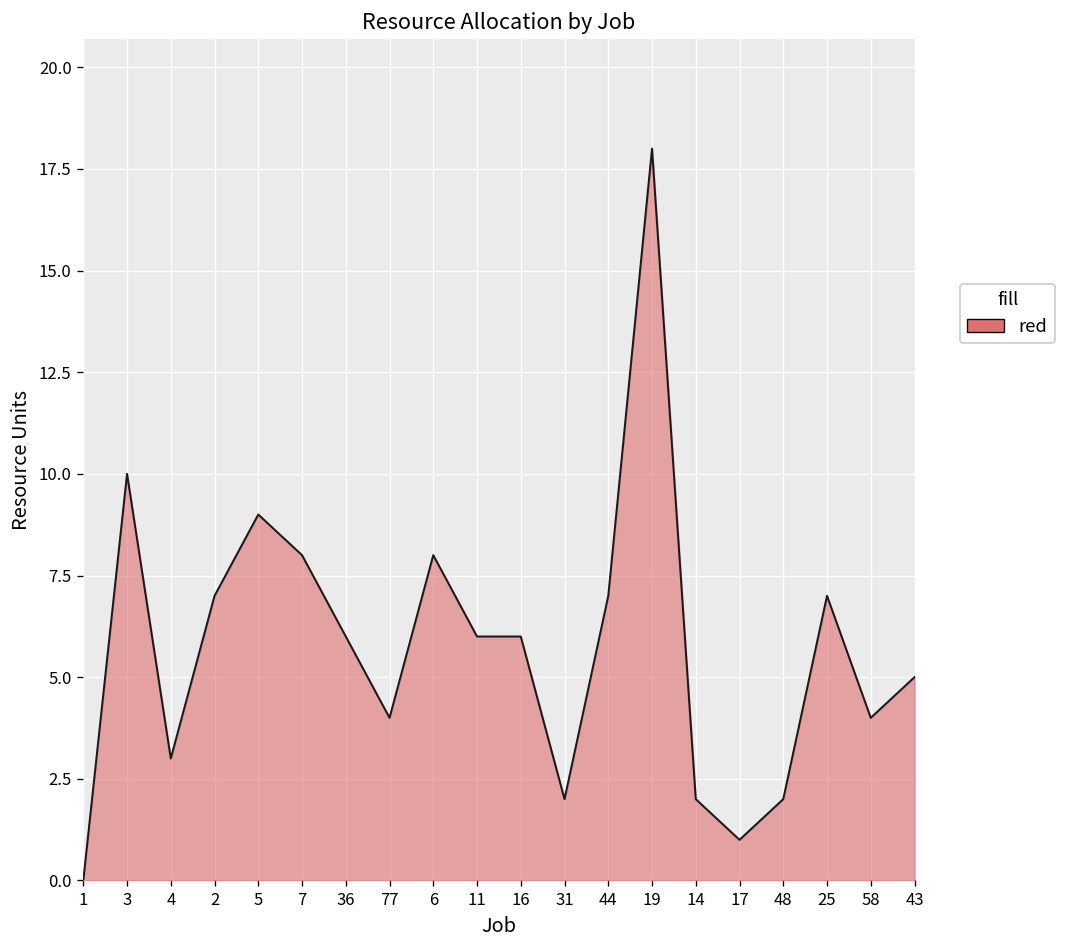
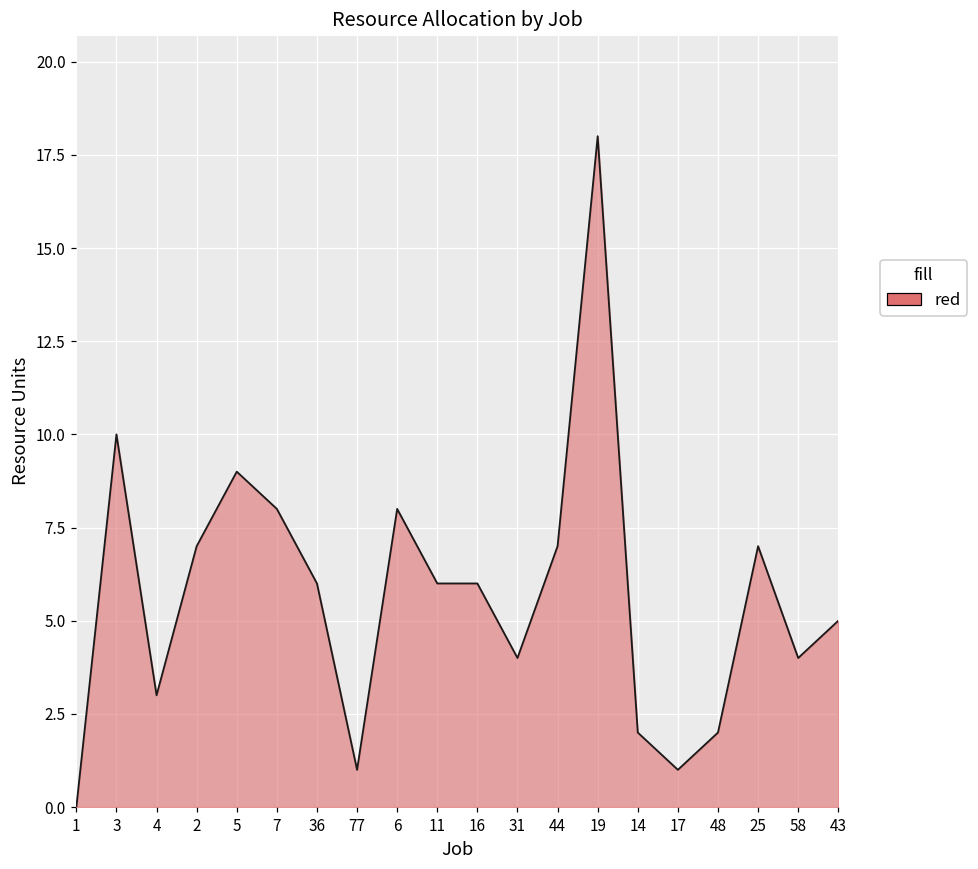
77: 4 -> 1
31: 2 -> 4
